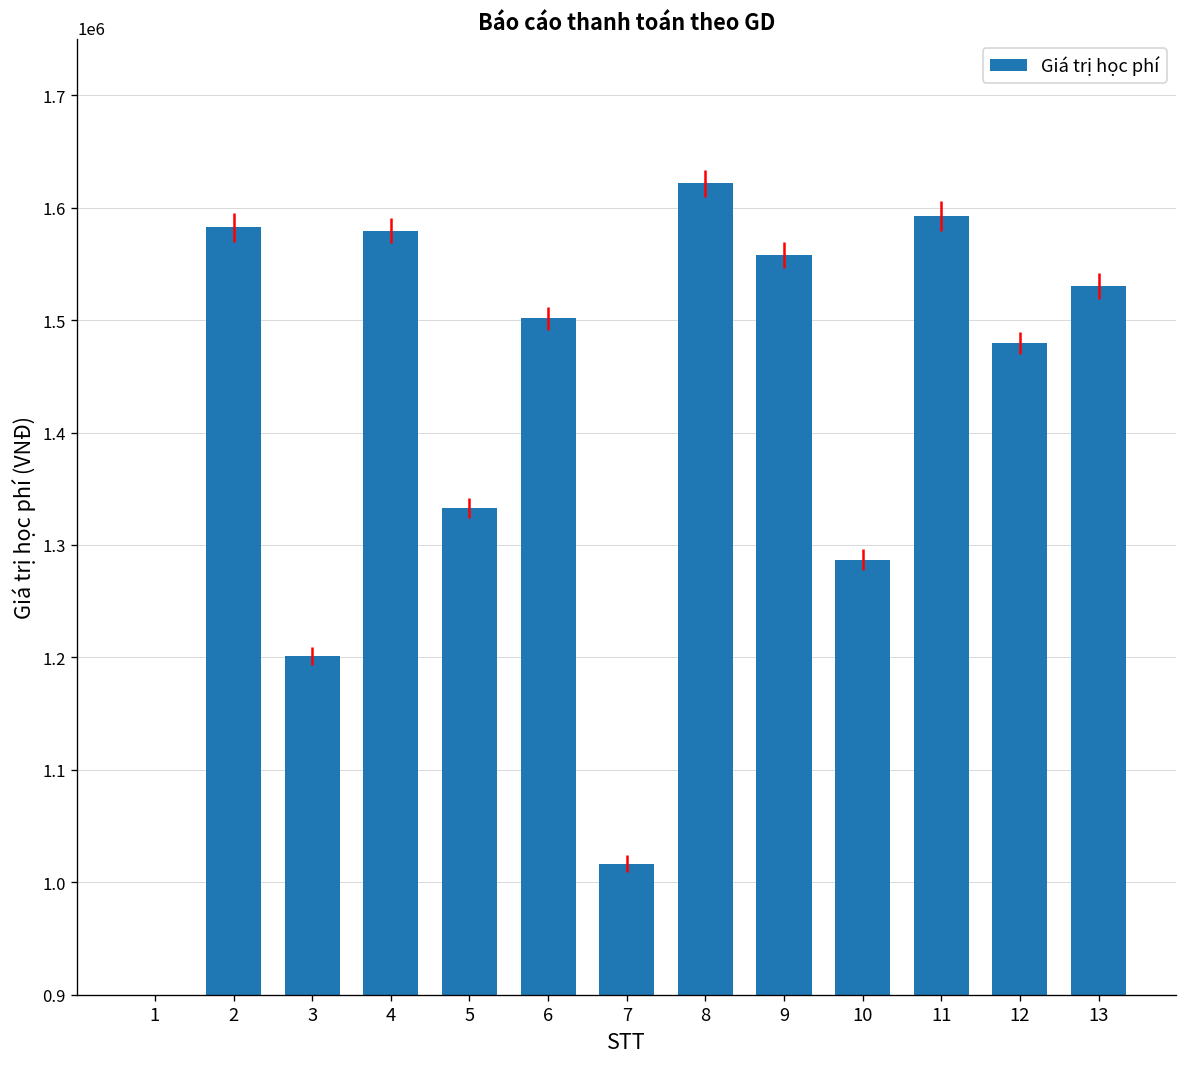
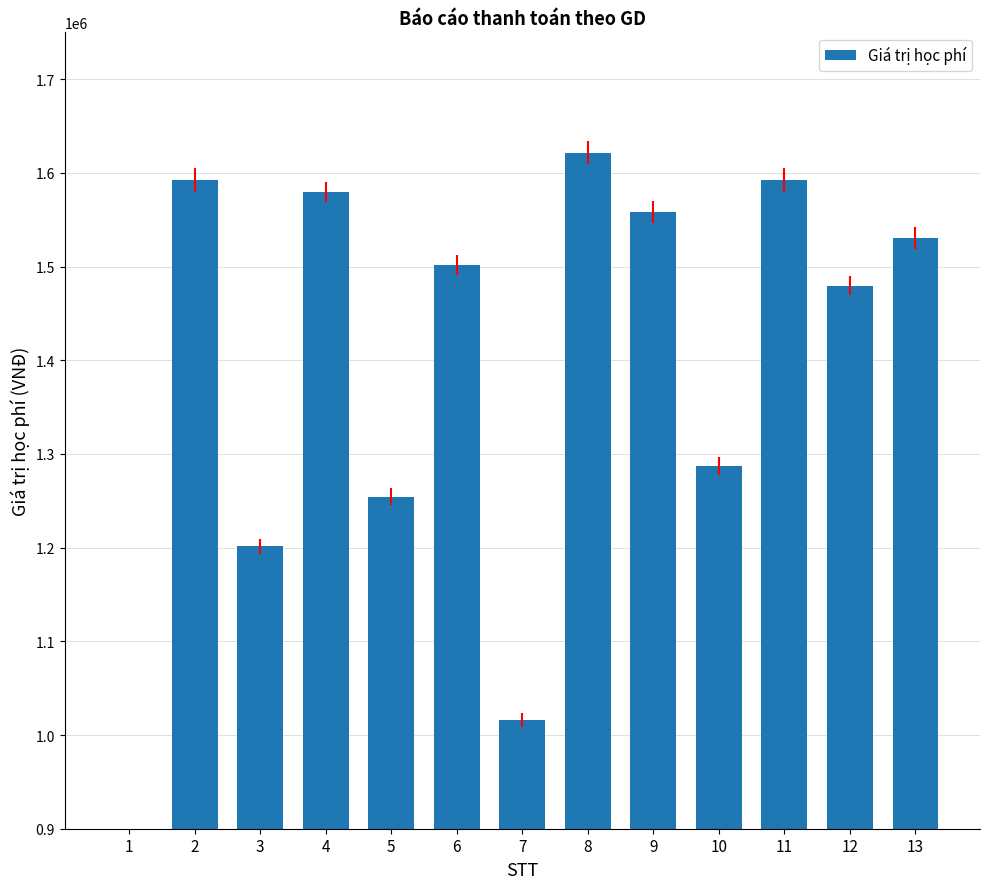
2: 1580000 -> 1590000
5: 1330000 -> 1250000
